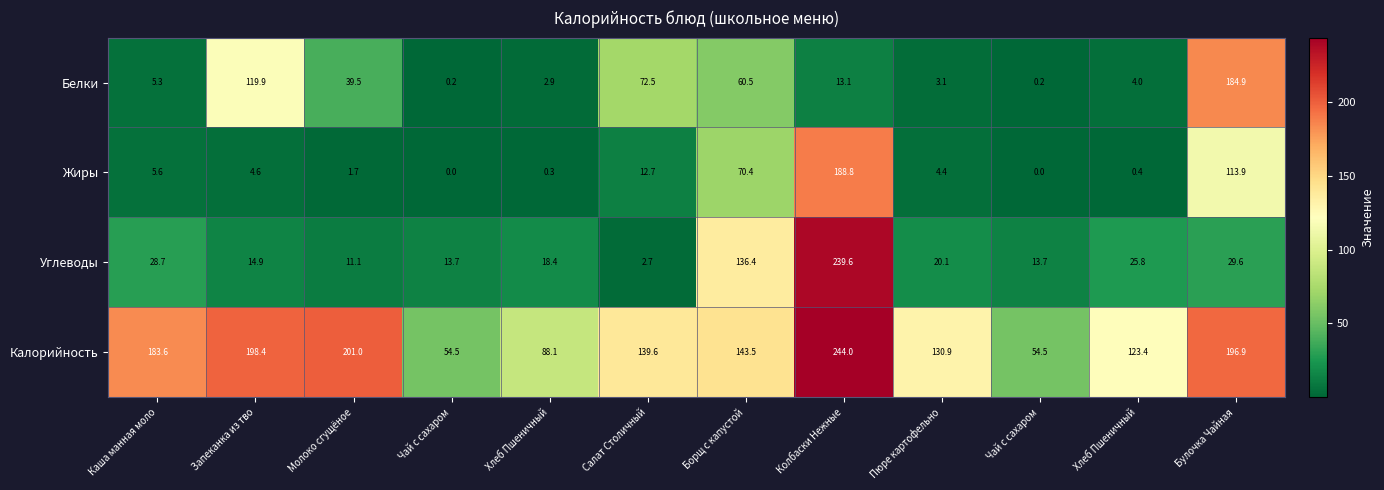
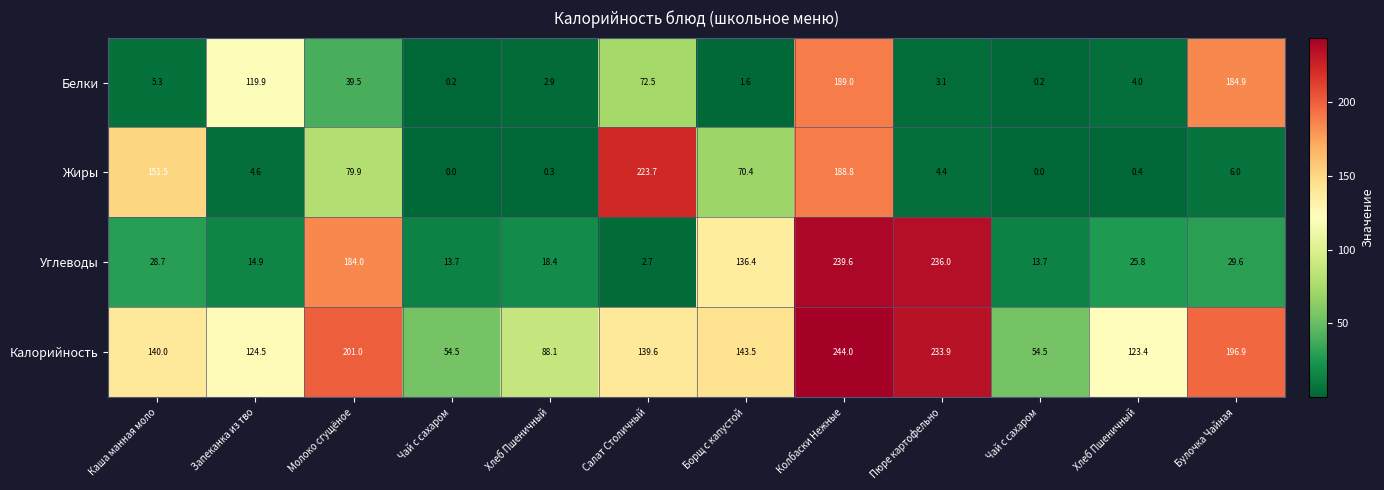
Белки, Борщ с капустой: 60.5 -> 1.6
Белки, Колбаски Нежные: 13.1 -> 189.0
Жиры, Каша манная моло: 5.6 -> 151.5
Жиры, Молоко сгущёное: 1.7 -> 79.9
Жиры, Салат Столичный: 12.7 -> 223.7
Жиры, Булочка Чайная: 113.9 -> 6.0
Углеводы, Молоко сгущёное: 11.1 -> 184.0
Углеводы, Пюре картофельно: 20.1 -> 236.0
Калорийность, Каша манная моло: 183.6 -> 140.0
Калорийность, Запеканка из тво: 198.4 -> 124.5
Калорийность, Пюре картофельно: 130.9 -> 233.9
